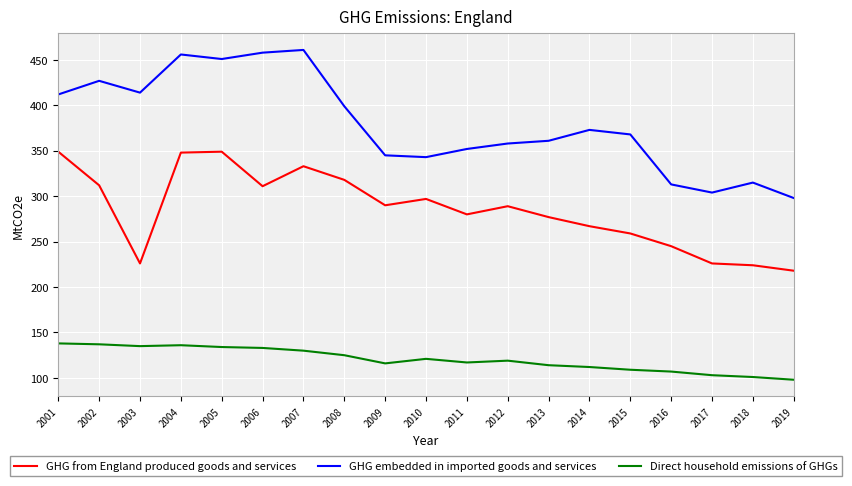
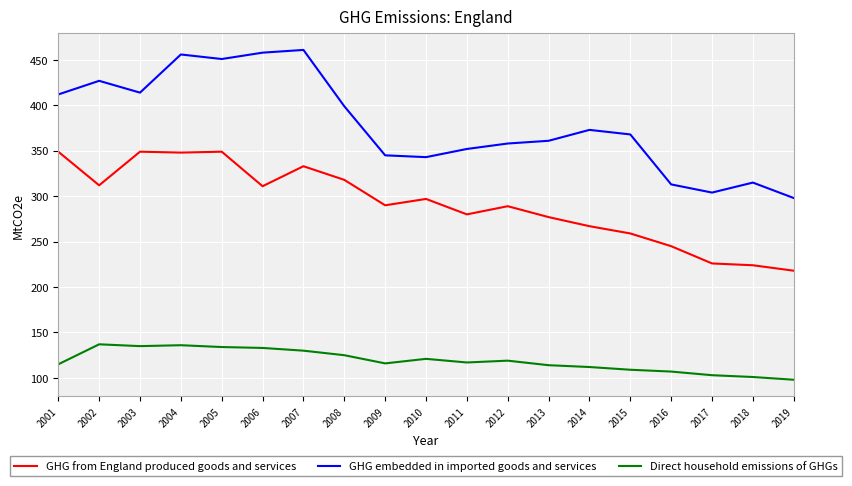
Direct household emissions of GHGs, 2001: 140 -> 120
GHG from England produced goods and services, 2003: 230 -> 350
